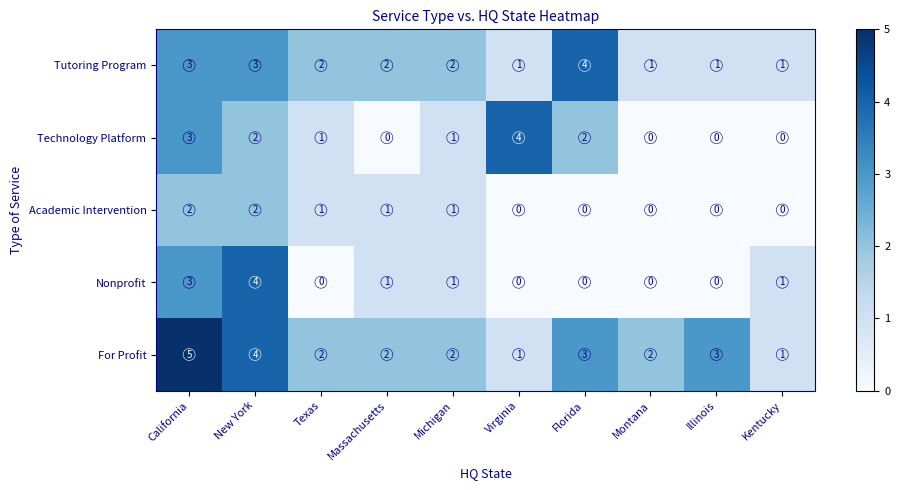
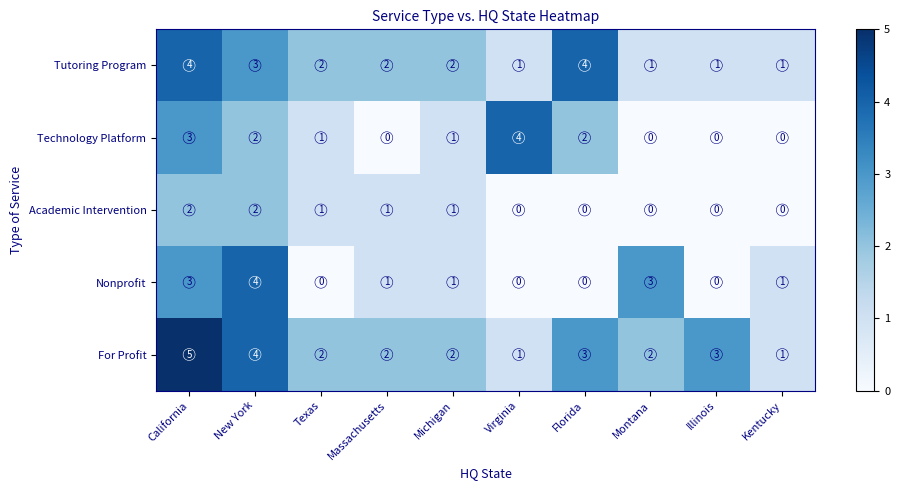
Tutoring Program, California: 3 -> 4
Nonprofit, Montana: 0 -> 3
